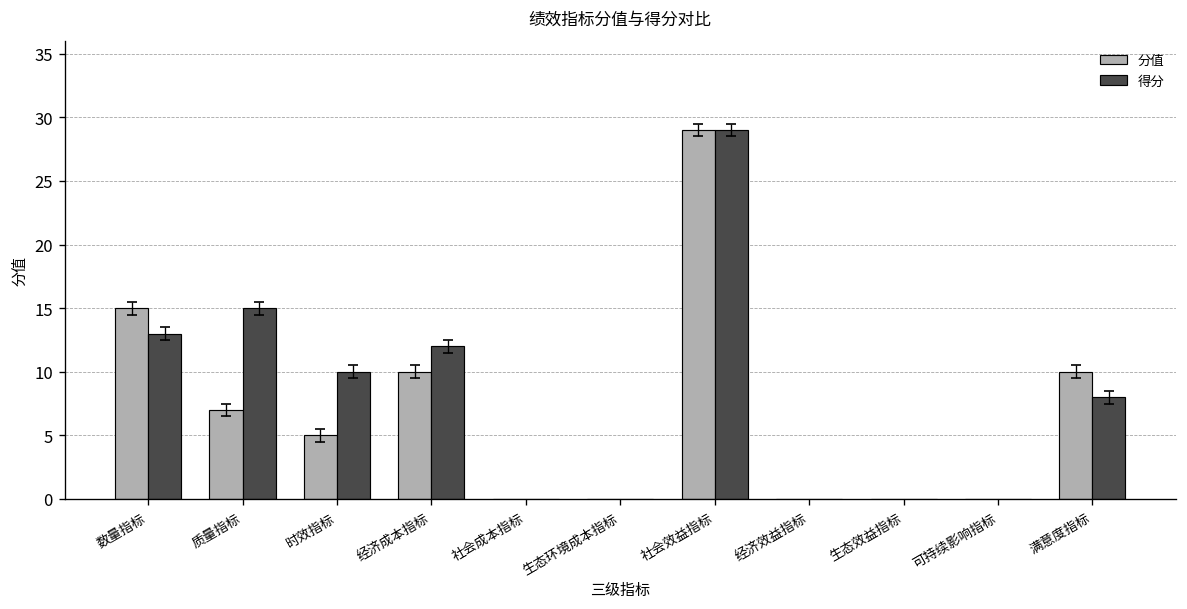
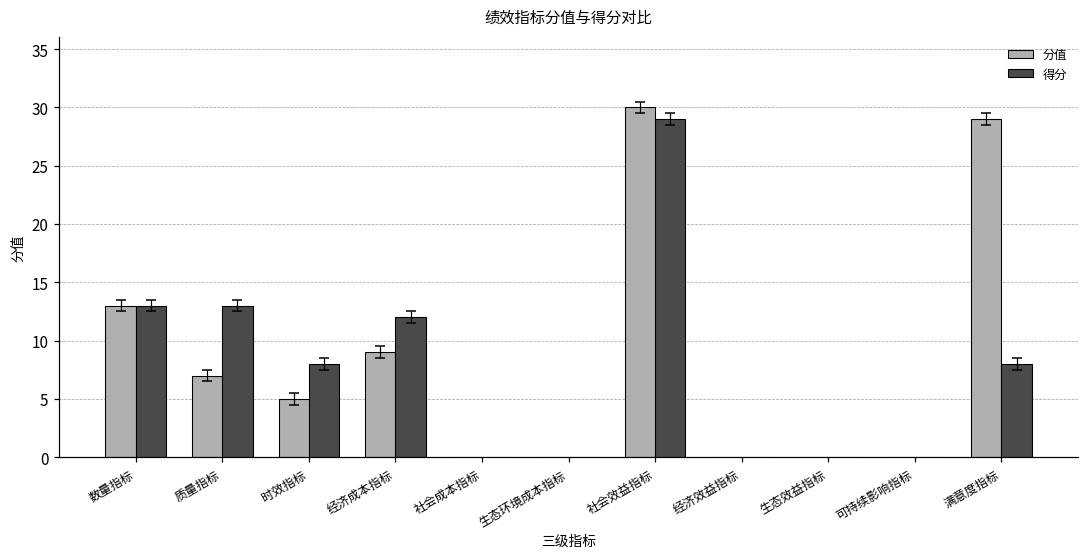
分值, 数量指标: 15 -> 13
得分, 质量指标: 15 -> 13
得分, 时效指标: 10 -> 8
分值, 经济成本指标: 10 -> 9
分值, 社会效益指标: 29 -> 30
分值, 满意度指标: 10 -> 29
